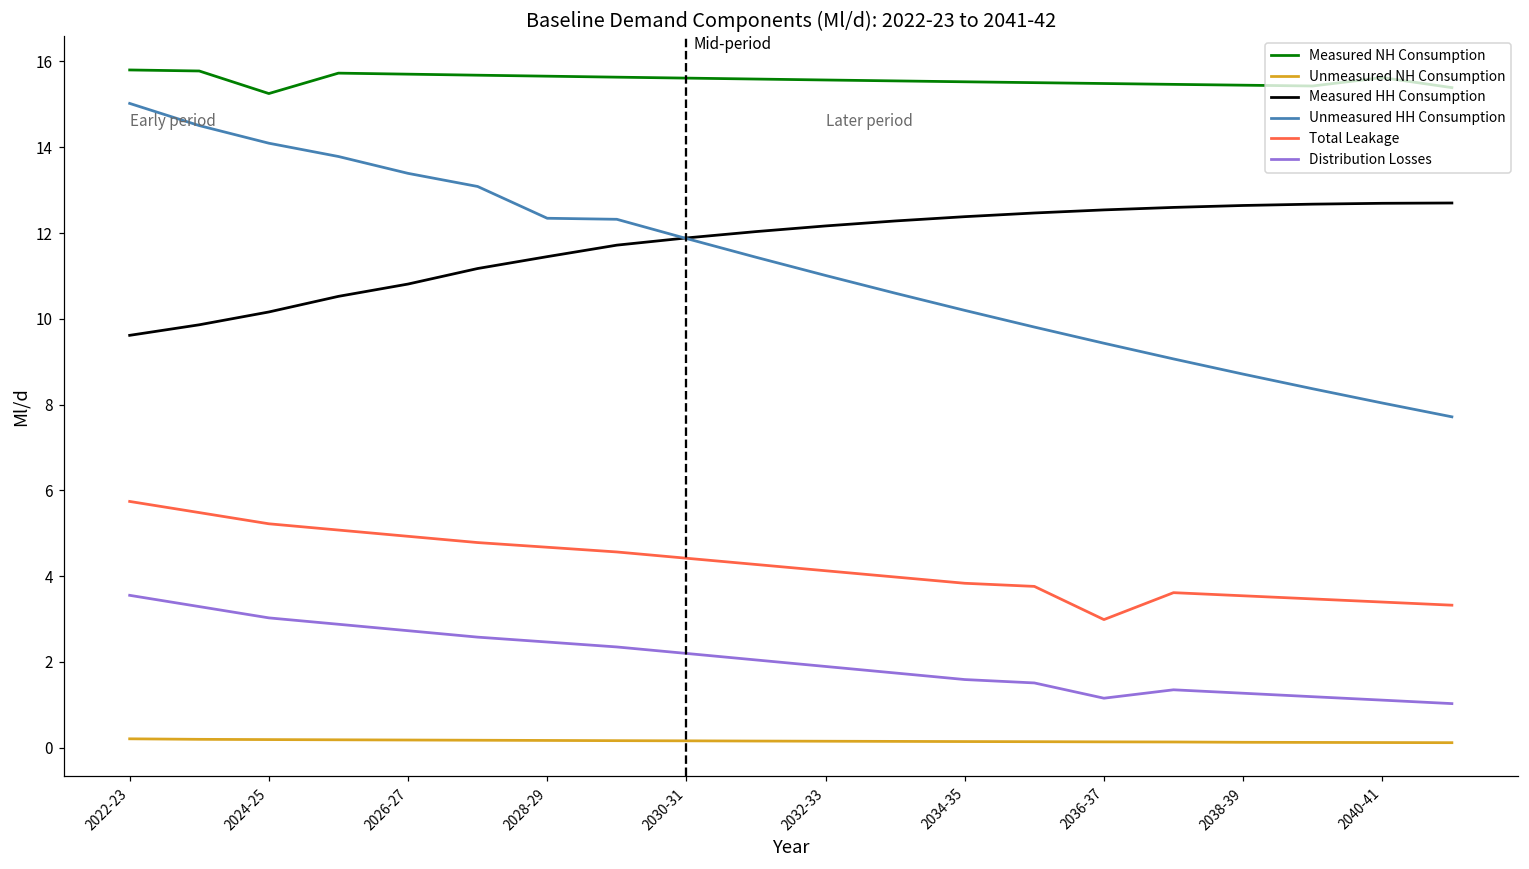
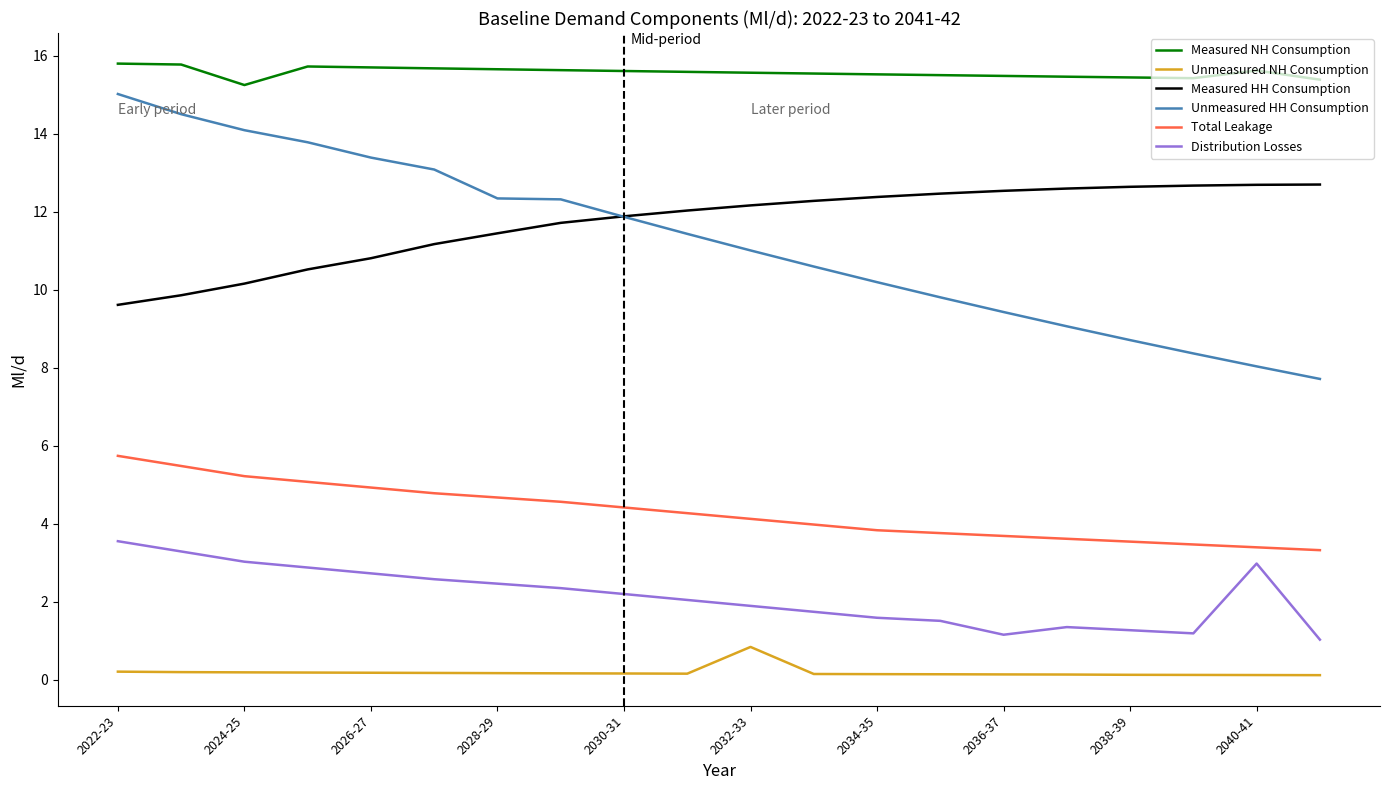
Unmeasured NH Consumption, 2032-33: 0.2 -> 0.8
Total Leakage, 2036-37: 3.0 -> 3.7
Distribution Losses, 2040-41: 1.1 -> 3.0
